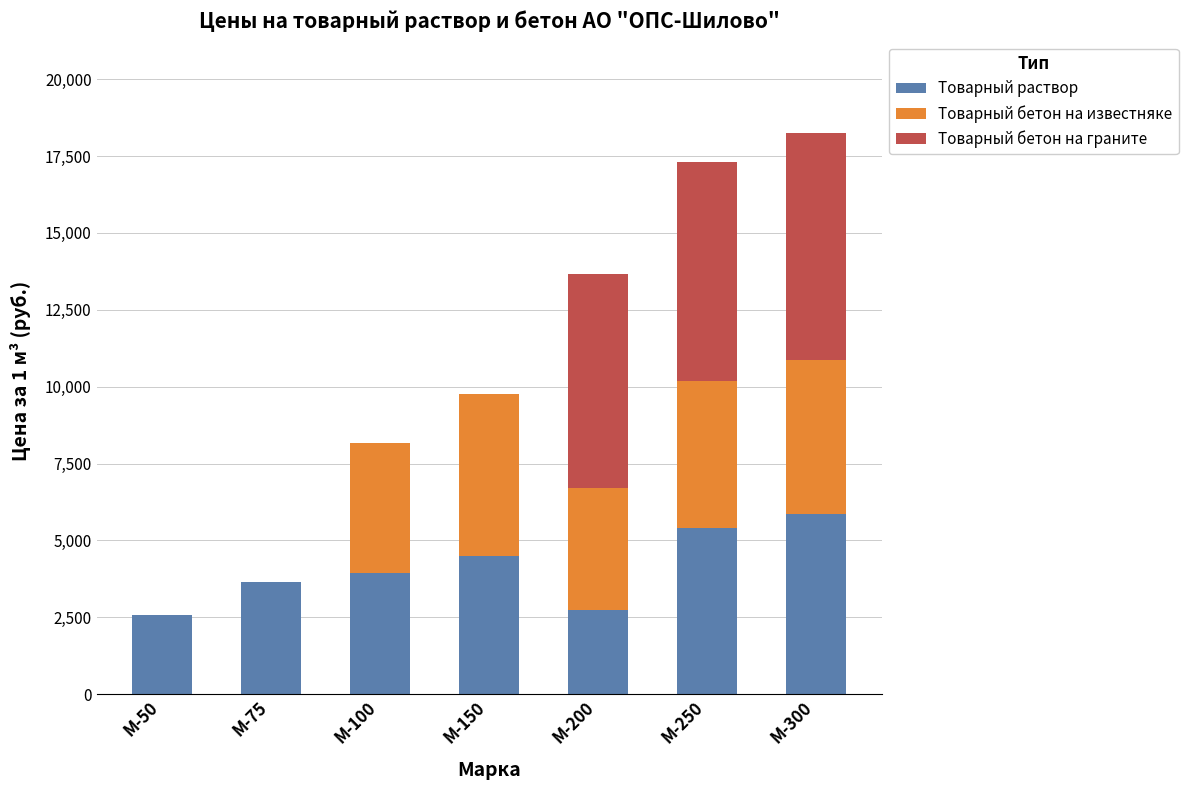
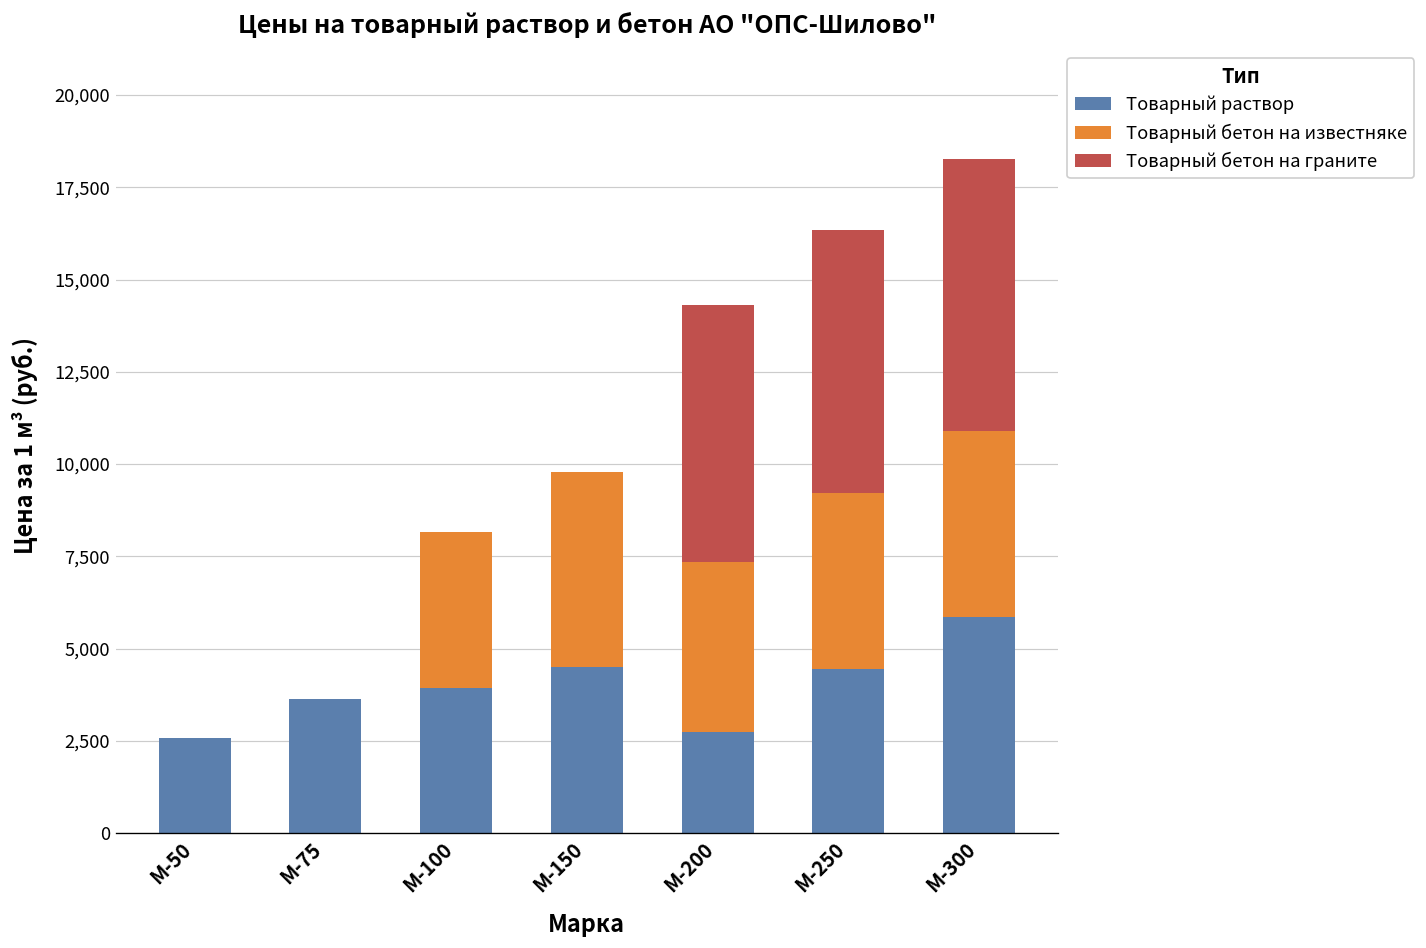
Товарный бетон на известняке, М-200: 3,900 -> 4,600
Товарный раствор, М-250: 5,400 -> 4,400
